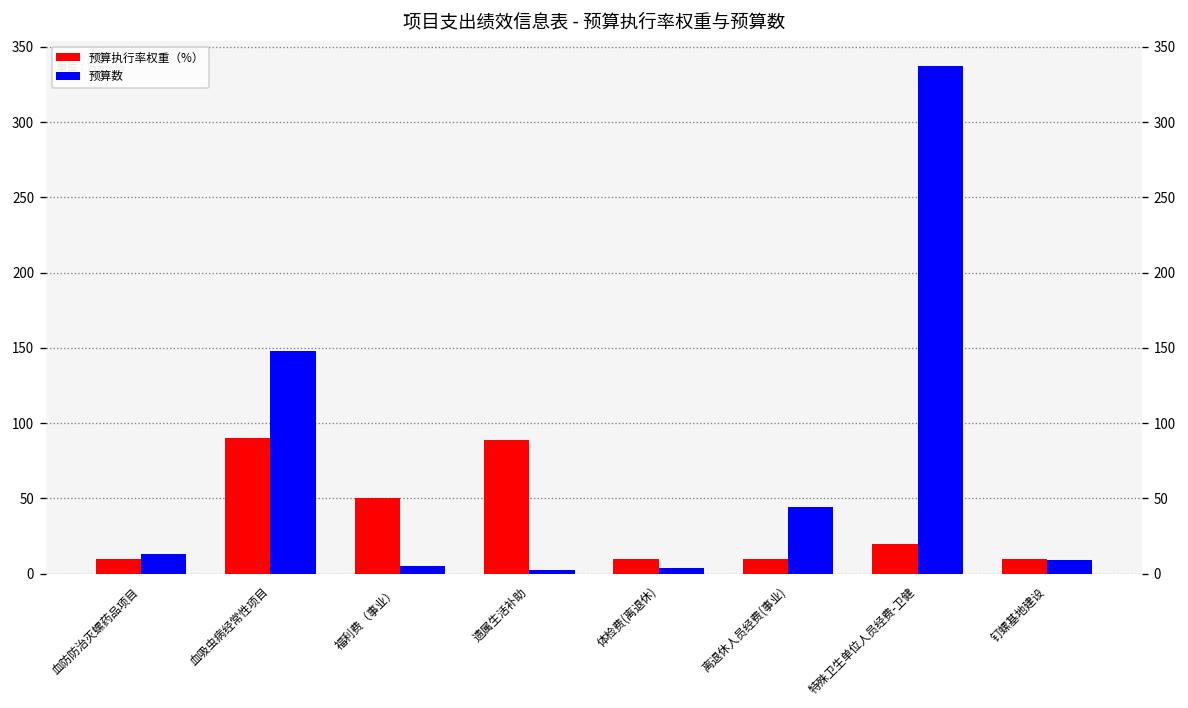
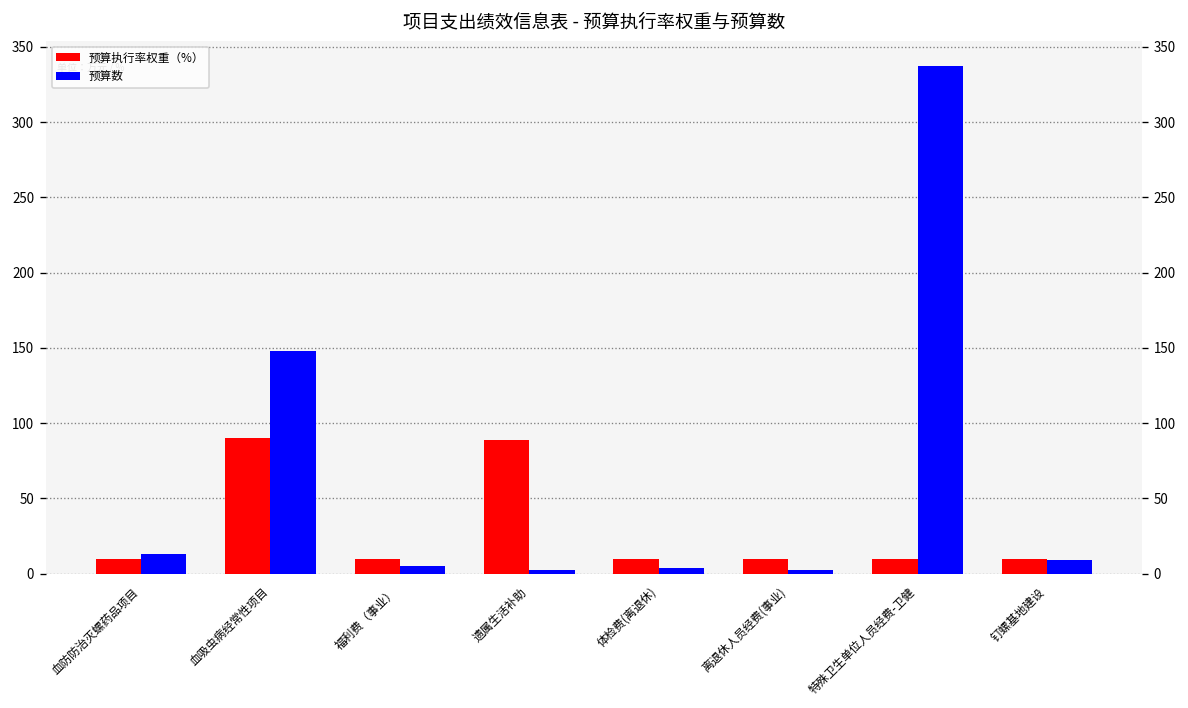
预算执行率权重（%）, 福利费（事业）: 50 -> 10
预算数, 离退休人员经费(事业): 44 -> 2
预算执行率权重（%）, 特殊卫生单位人员经费-卫健: 20 -> 10
